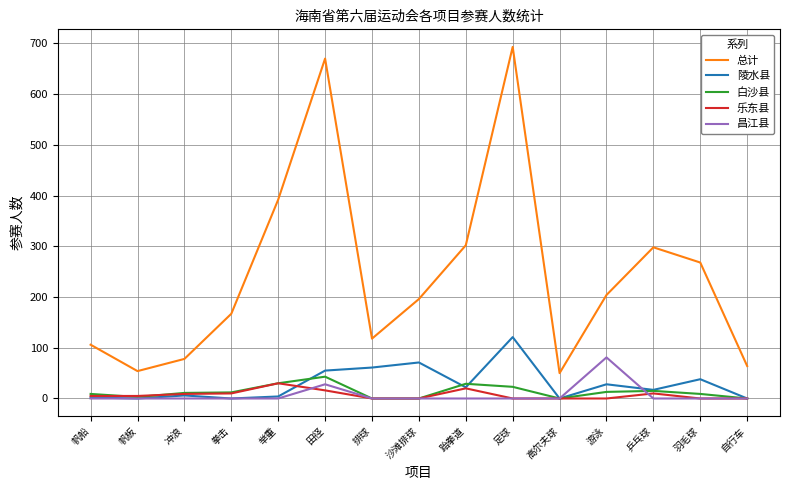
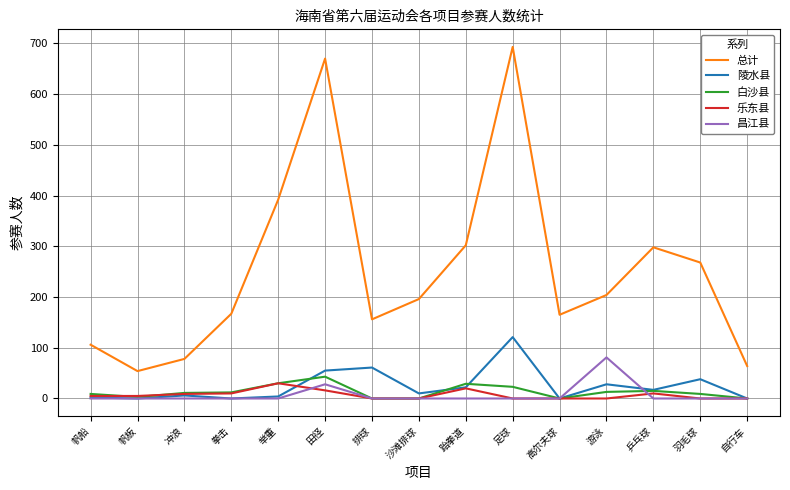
总计, 排球: 120 -> 160
陵水县, 沙滩排球: 70 -> 10
总计, 高尔夫球: 50 -> 170
